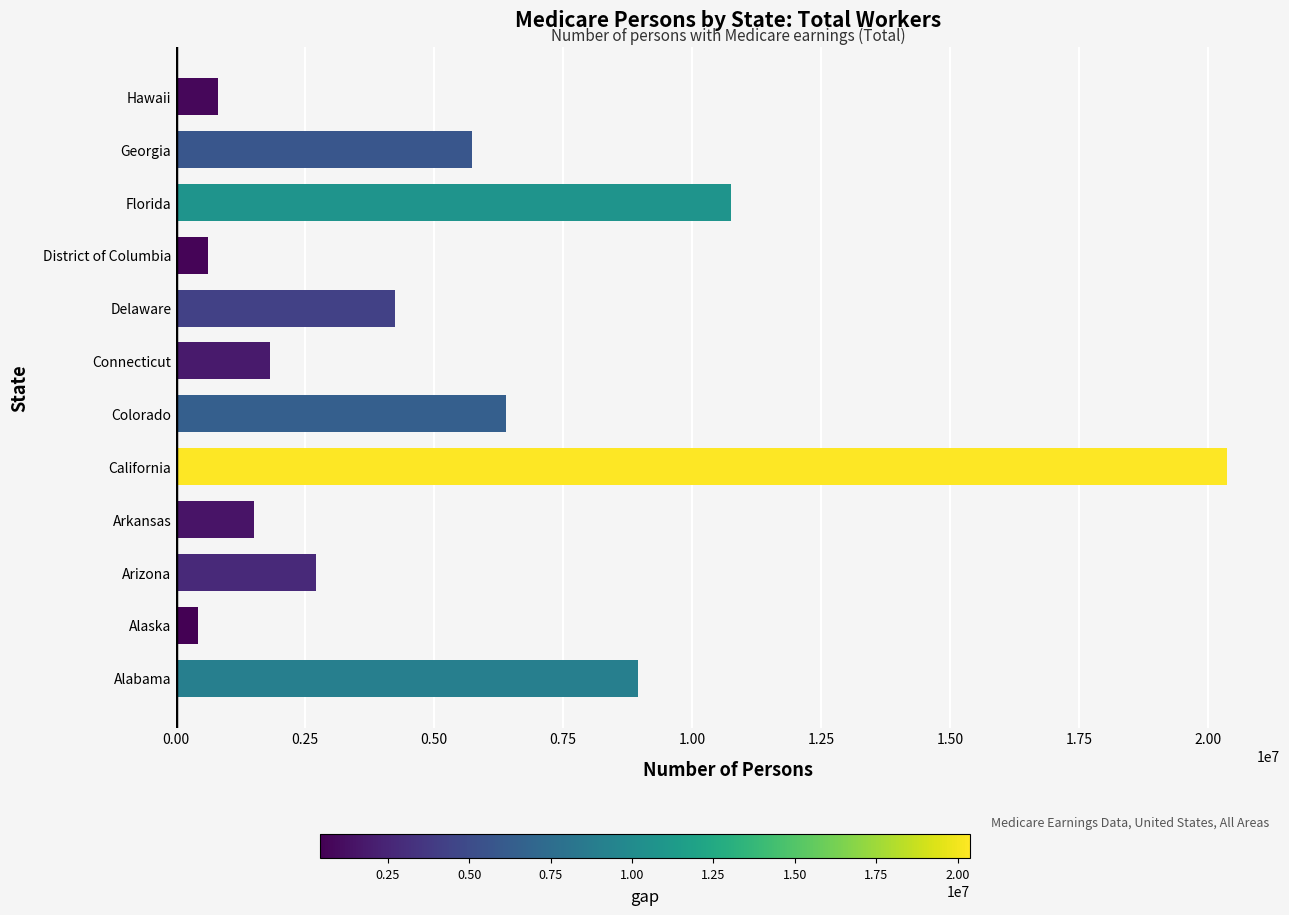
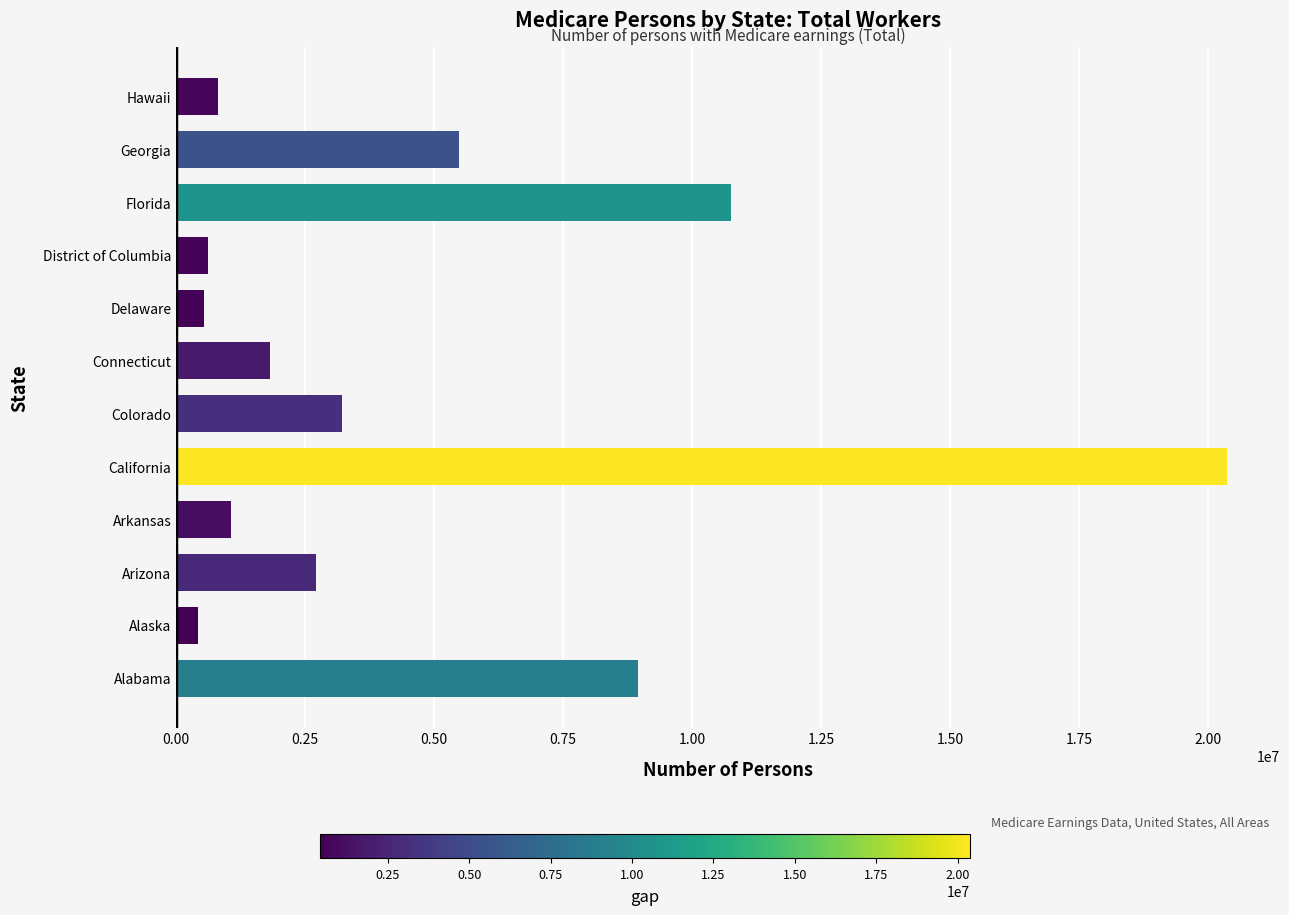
Georgia: 5700000 -> 5500000
Delaware: 4200000 -> 500000
Colorado: 6400000 -> 3200000
Arkansas: 1500000 -> 1100000
